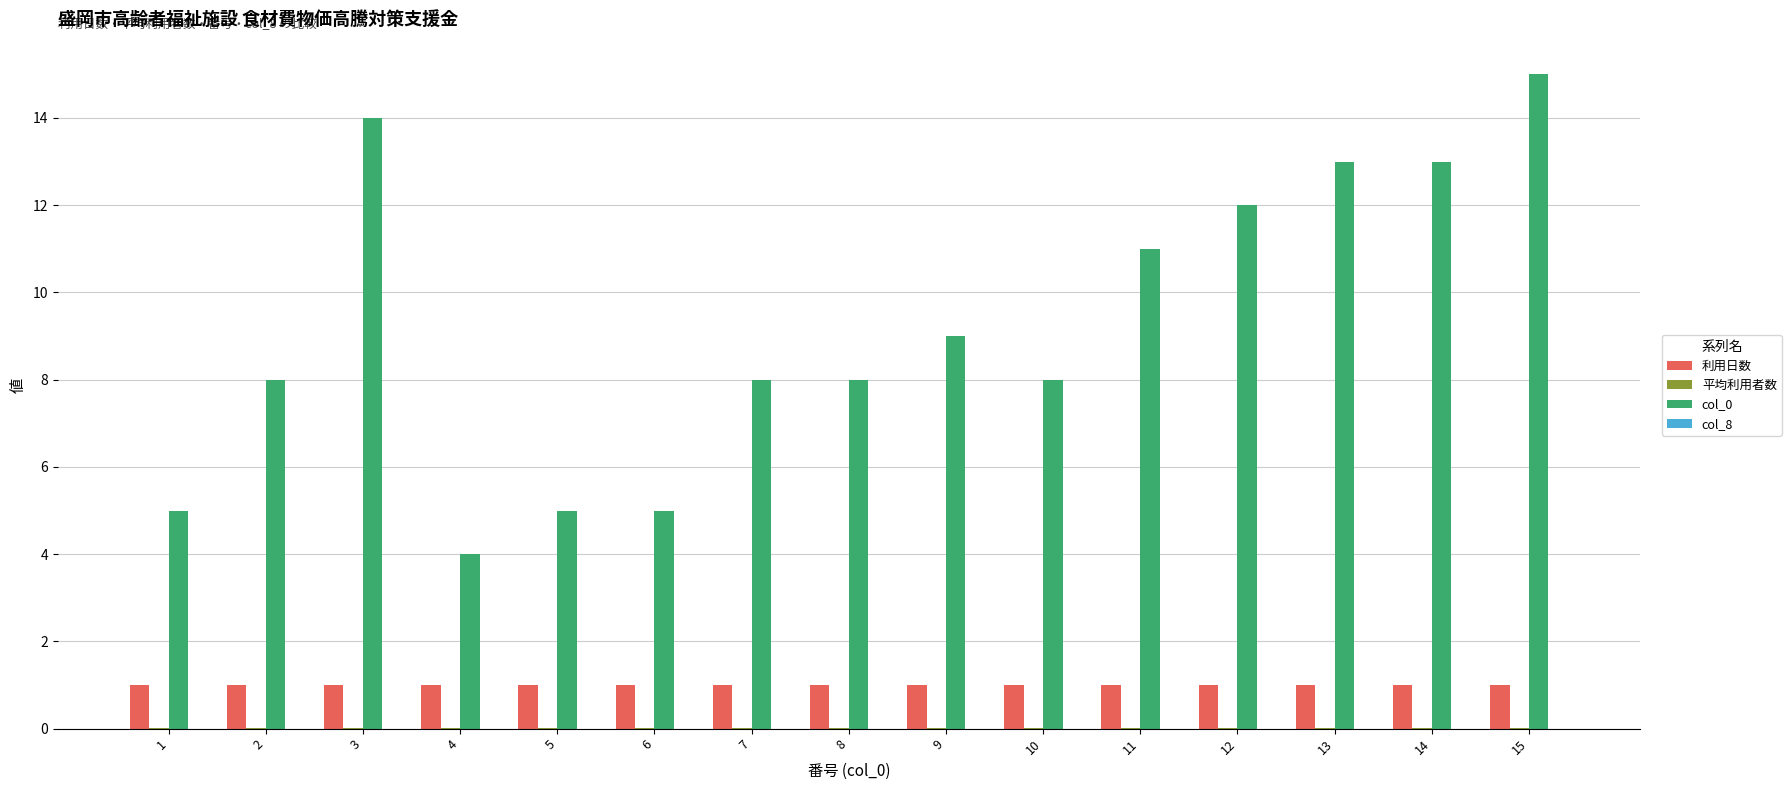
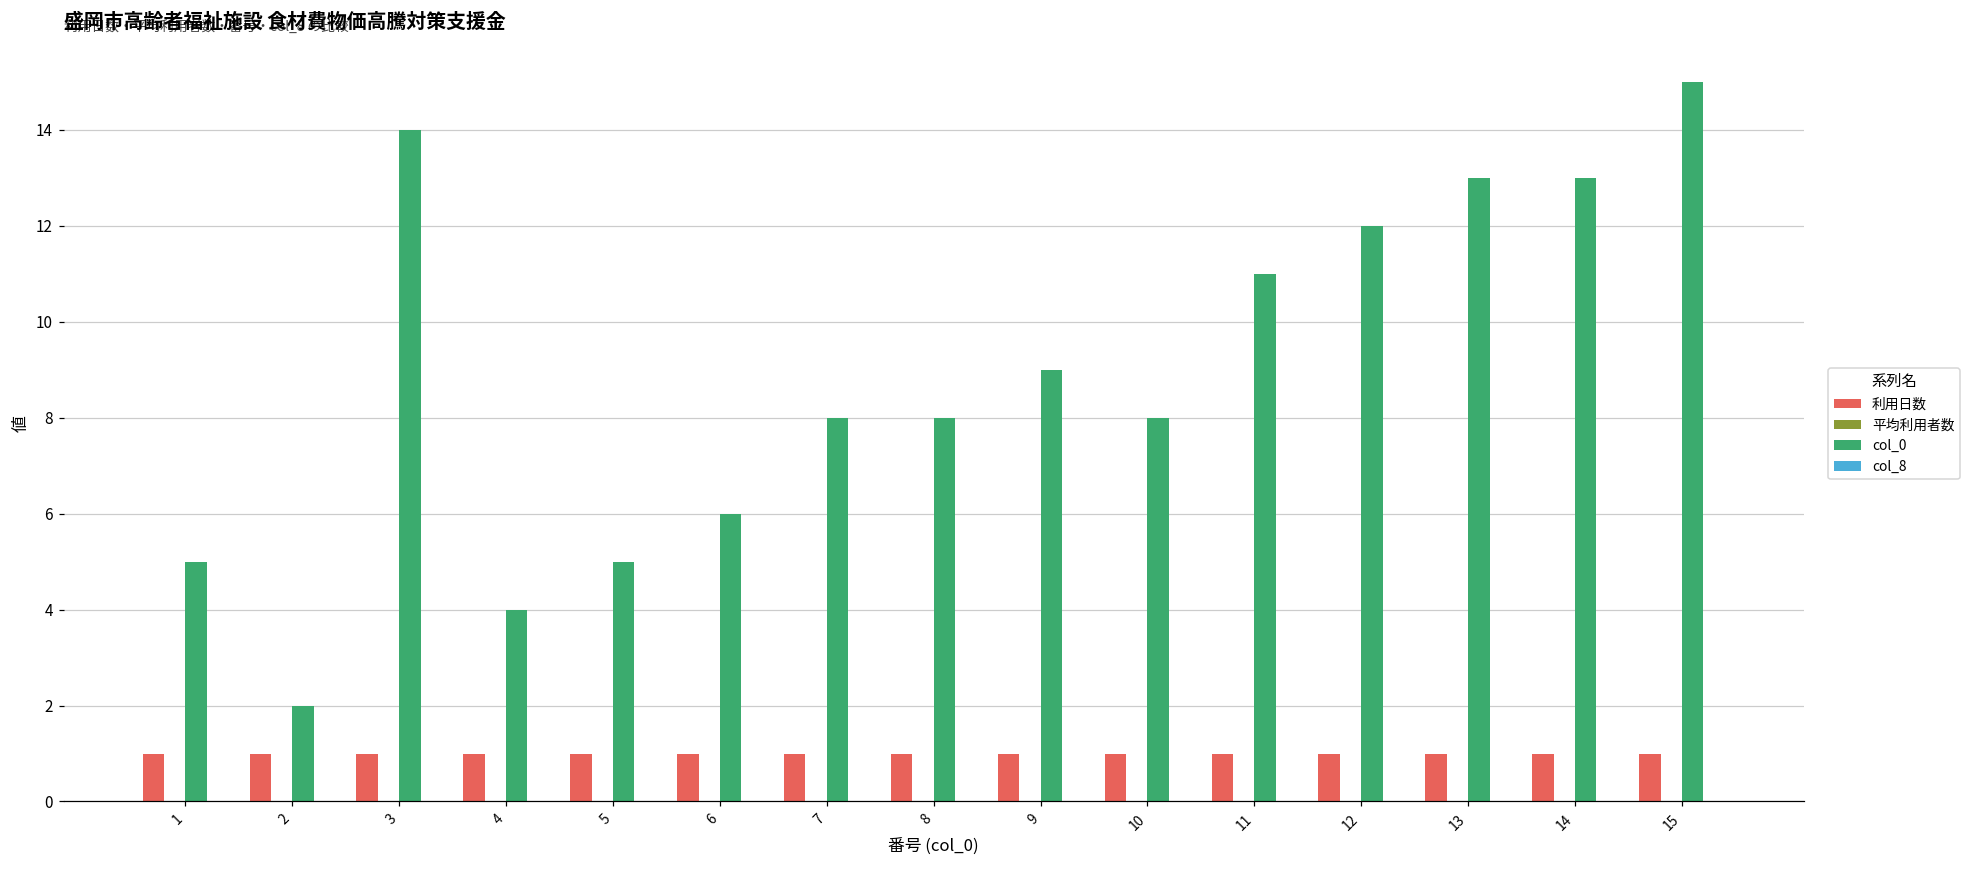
col_0, 2: 8 -> 2
col_0, 6: 5 -> 6
